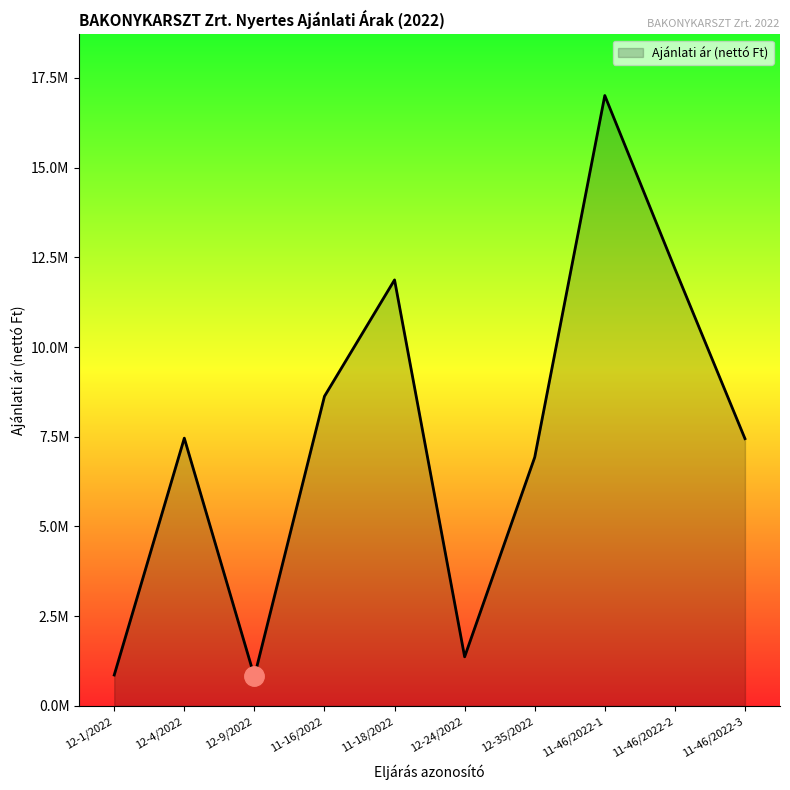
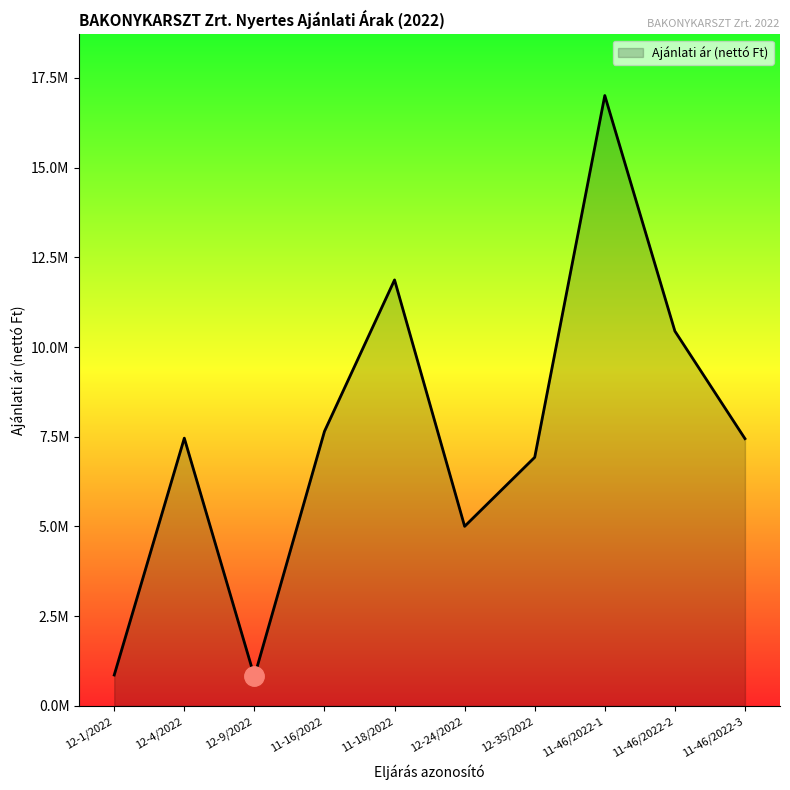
Ajánlati ár (nettó Ft), 11-16/2022: 8600000 -> 7700000
Ajánlati ár (nettó Ft), 12-24/2022: 1400000 -> 5000000
Ajánlati ár (nettó Ft), 11-46/2022-2: 12200000 -> 10400000
